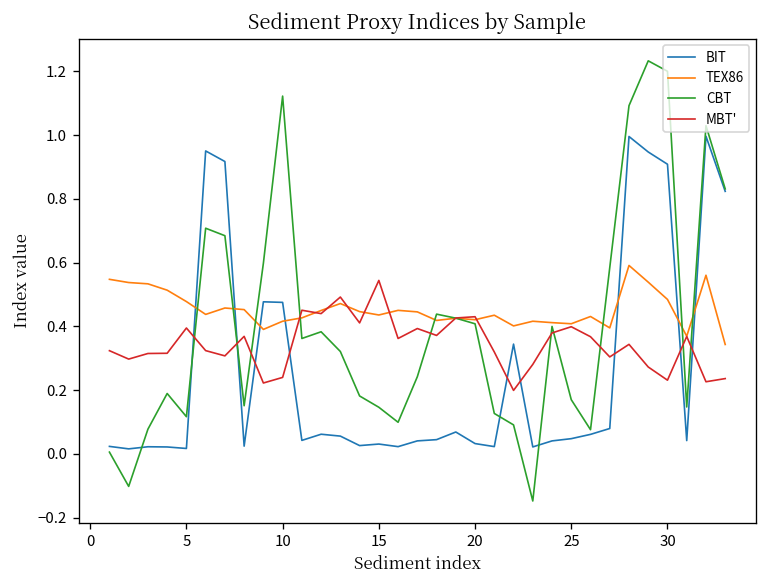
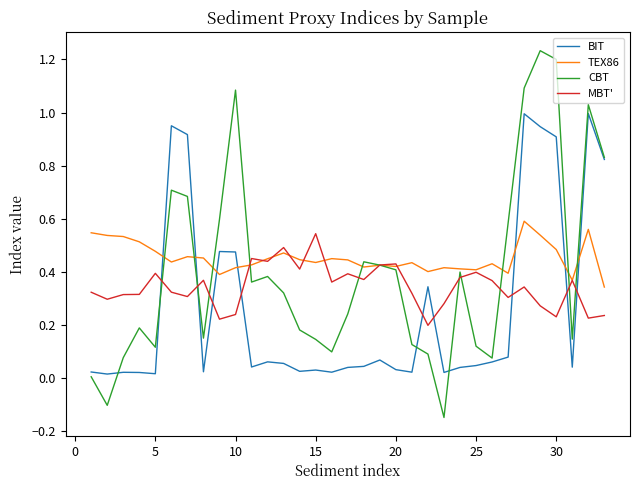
CBT, 10: 1.12 -> 1.08
CBT, 25: 0.17 -> 0.12
